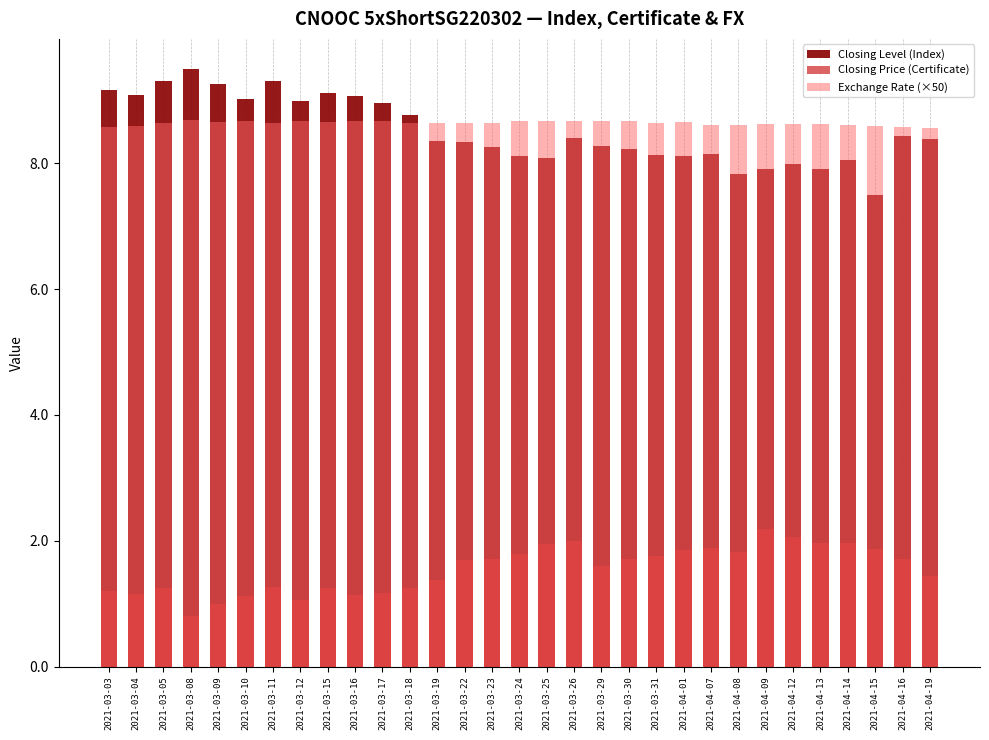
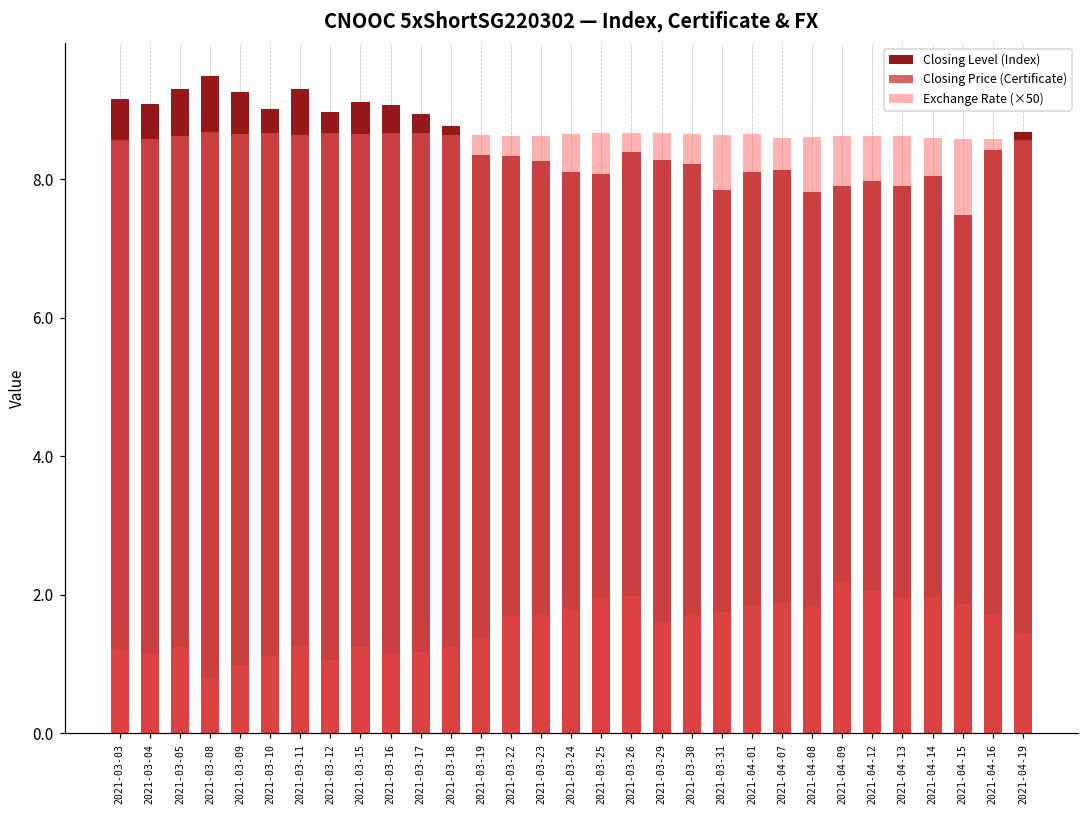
Closing Level (Index), 2021-03-31: 8.1 -> 7.9
Closing Level (Index), 2021-04-19: 8.4 -> 8.7
